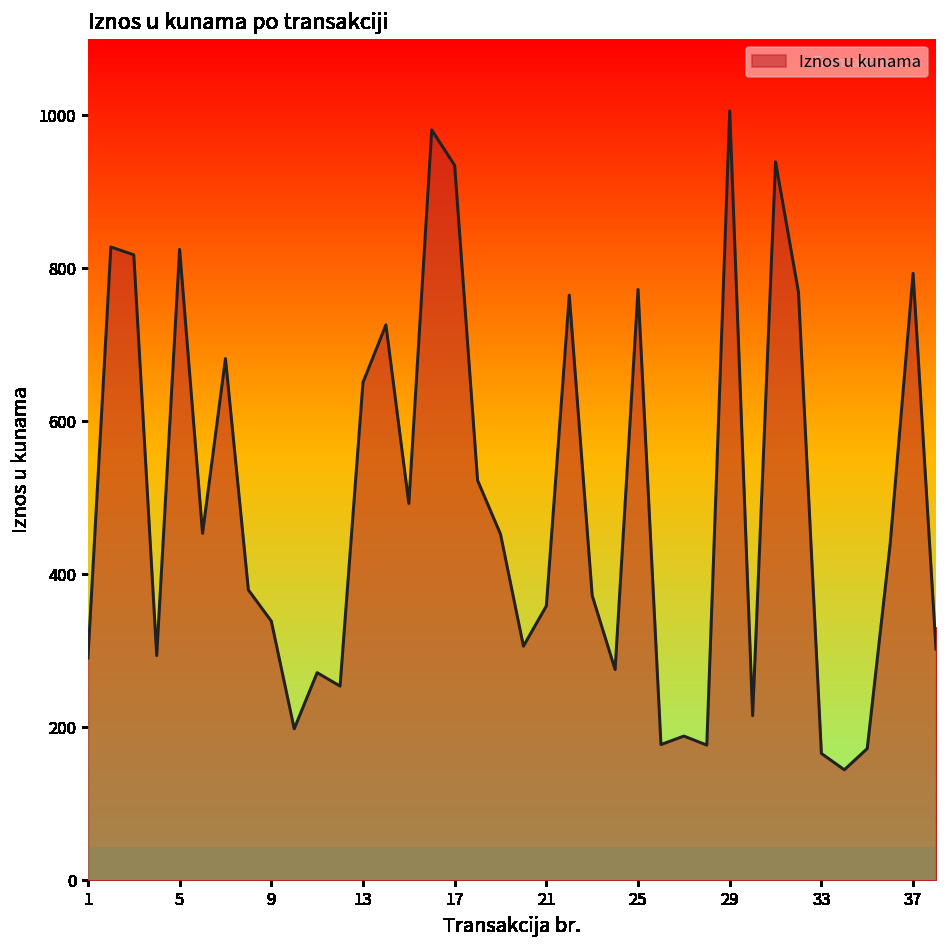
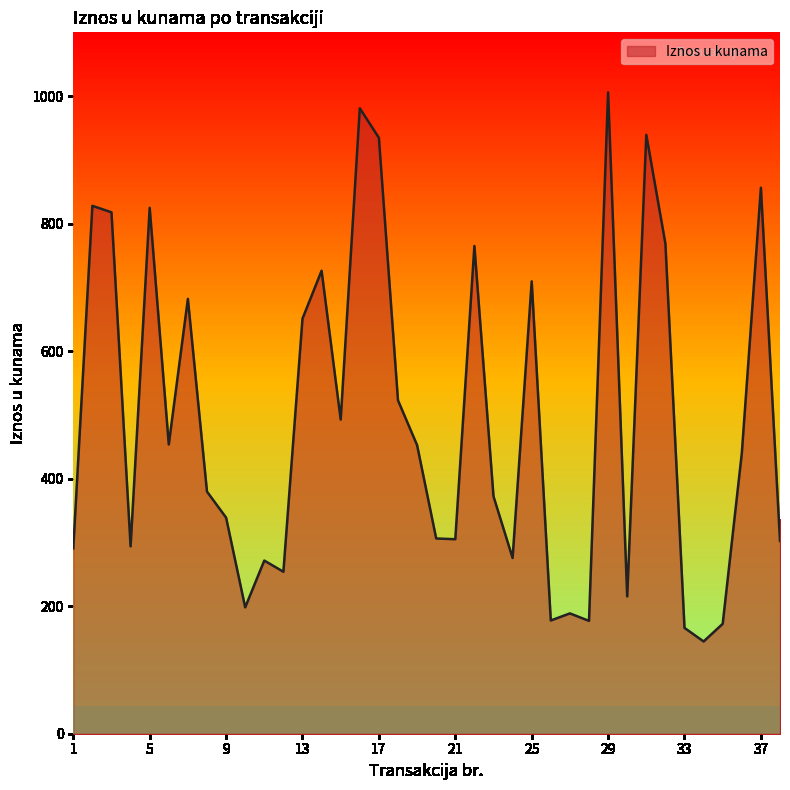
21: 360 -> 310
25: 770 -> 710
37: 790 -> 860
